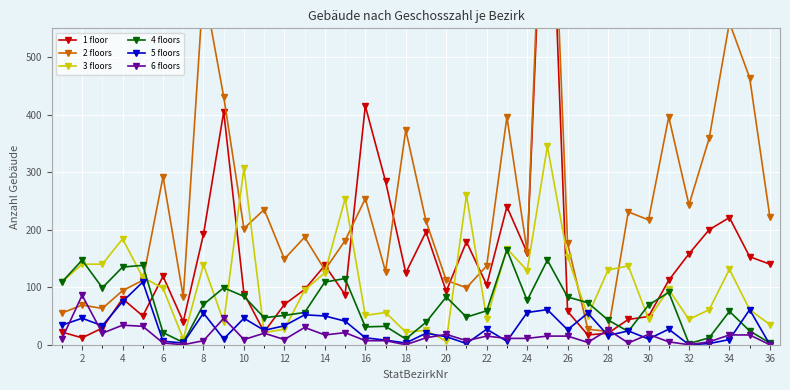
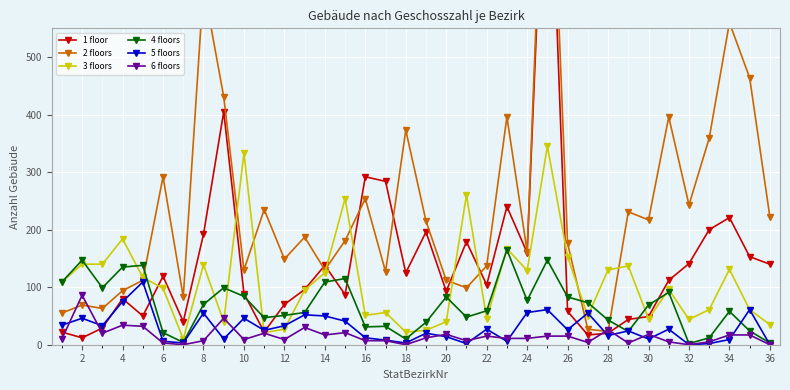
2 floors, 10: 200 -> 130
3 floors, 10: 310 -> 330
1 floor, 16: 420 -> 290
3 floors, 20: 10 -> 40
1 floor, 32: 160 -> 140
